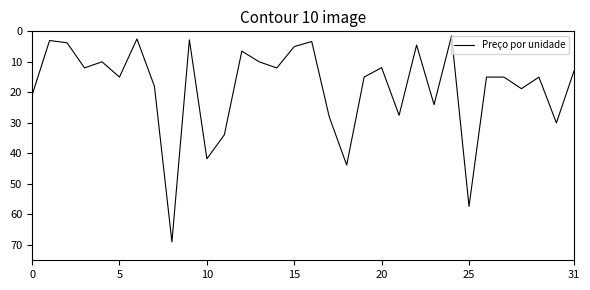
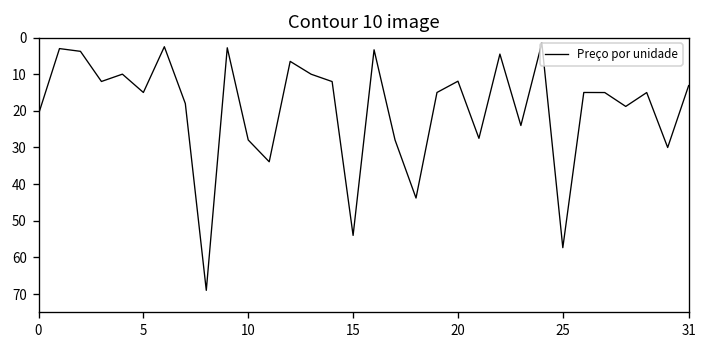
10: 42 -> 28
15: 5 -> 54
